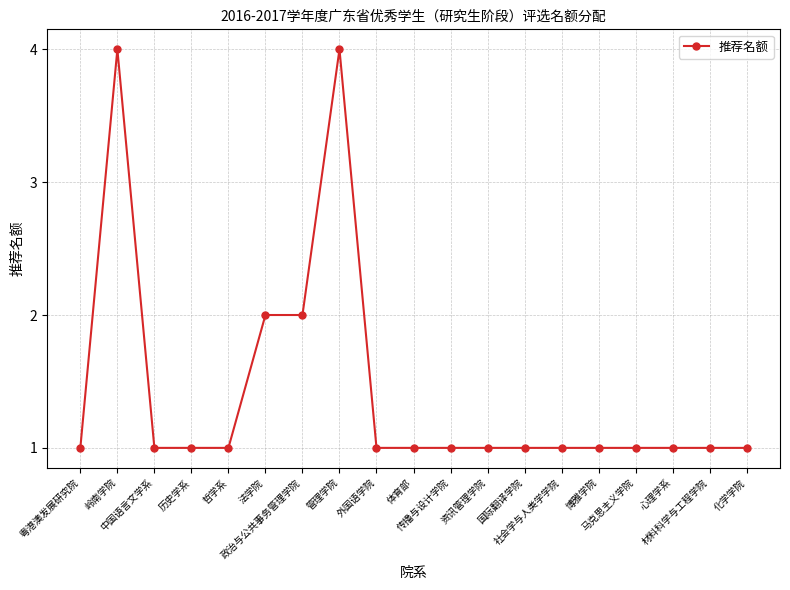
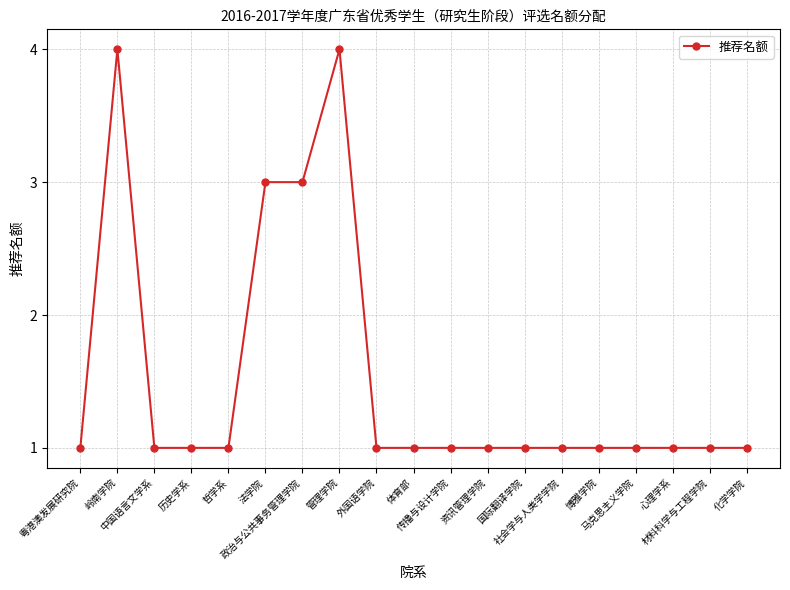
法学院: 2 -> 3
政治与公共事务管理学院: 2 -> 3
